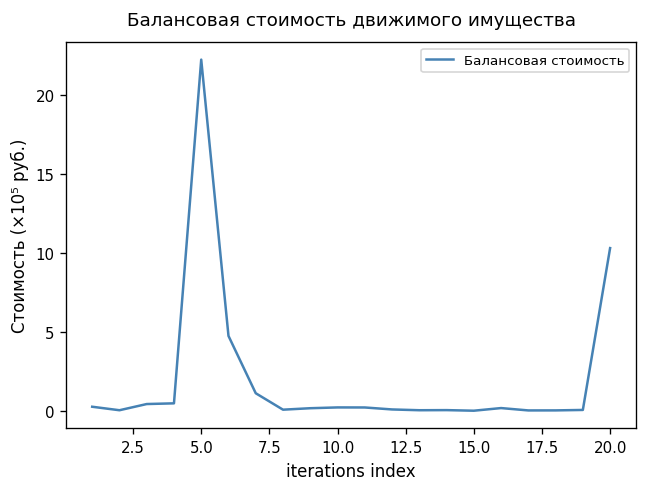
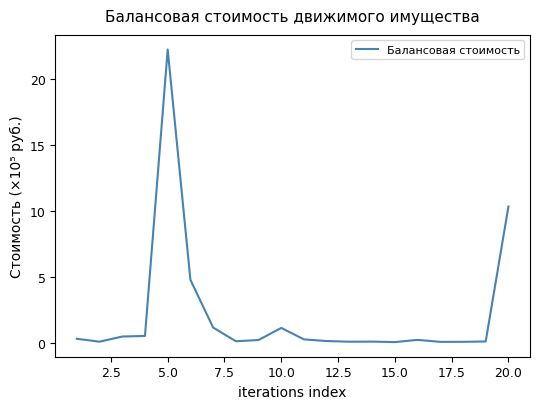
10.0: 0.2 -> 1.1
